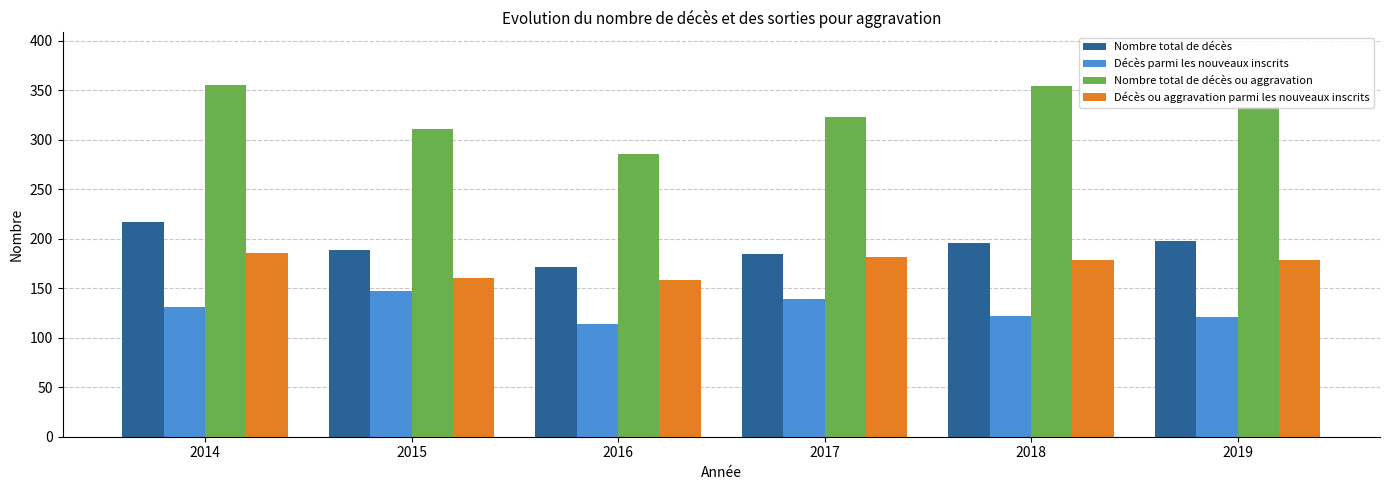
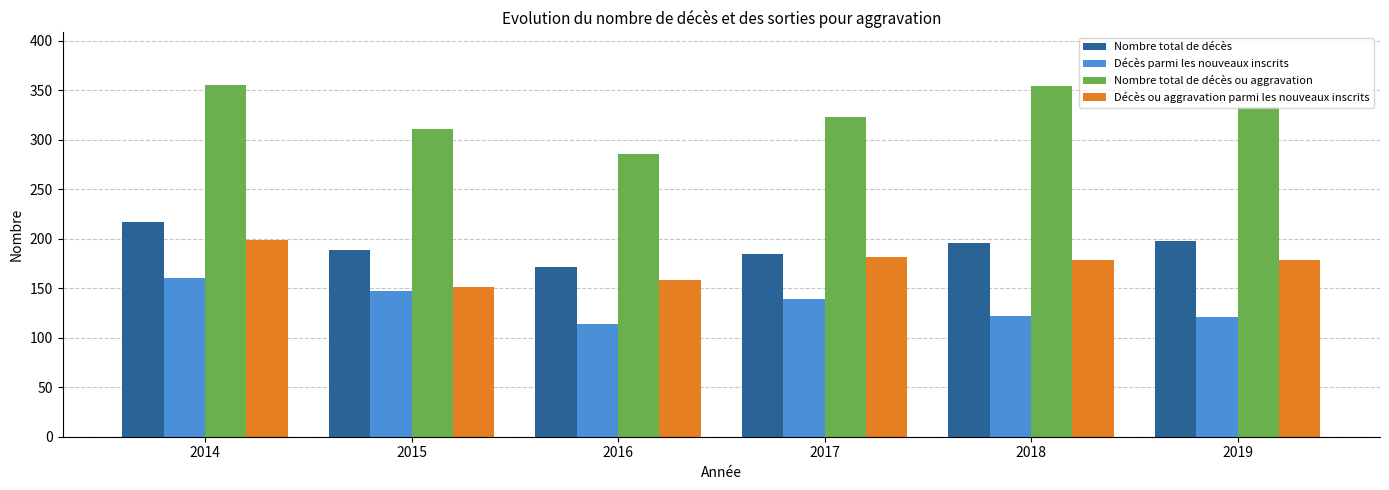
Décès parmi les nouveaux inscrits, 2014: 130 -> 160
Décès ou aggravation parmi les nouveaux inscrits, 2014: 190 -> 200
Décès ou aggravation parmi les nouveaux inscrits, 2015: 160 -> 150
